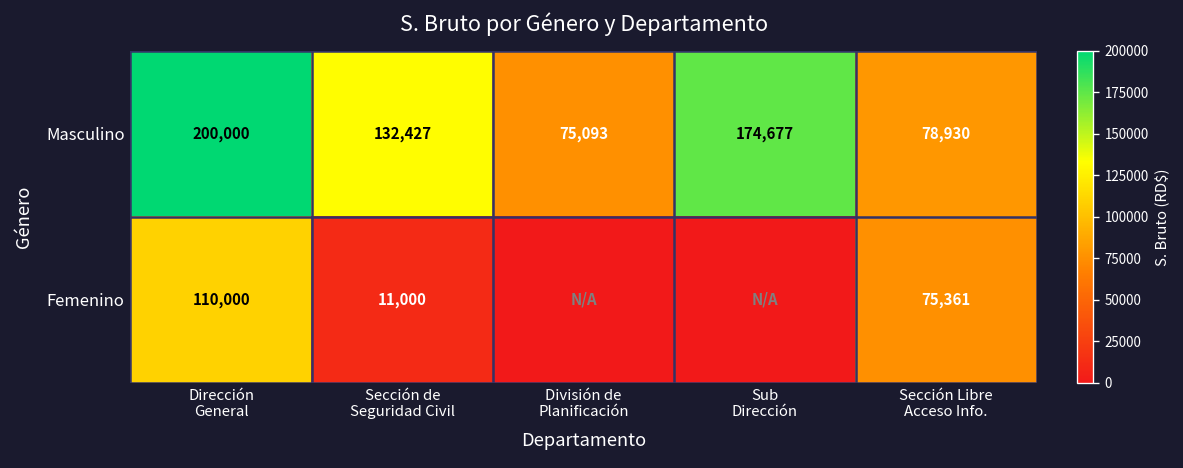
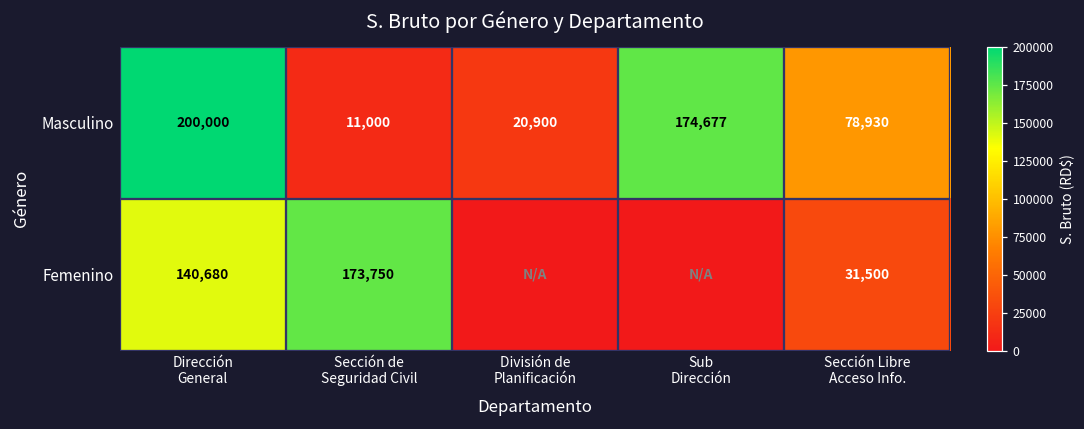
Masculino, Sección de Seguridad Civil: 132,427 -> 11,000
Masculino, División de Planificación: 75,093 -> 20,900
Femenino, Dirección General: 110,000 -> 140,680
Femenino, Sección de Seguridad Civil: 11,000 -> 173,750
Femenino, Sección Libre Acceso Info.: 75,361 -> 31,500
